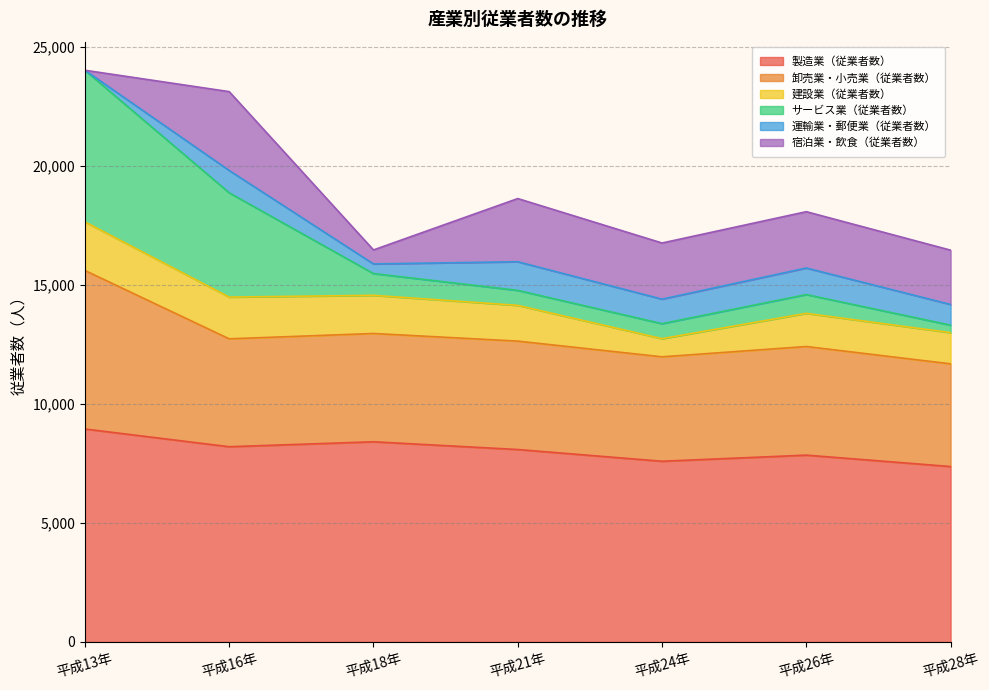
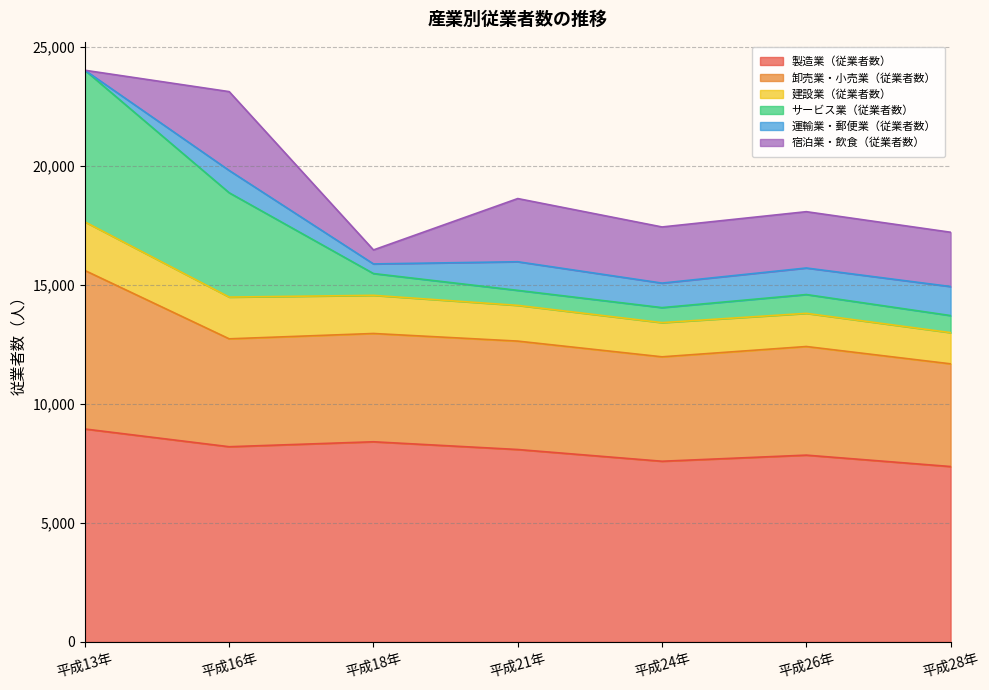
建設業（従業者数）, 平成24年: 800 -> 1,400
サービス業（従業者数）, 平成28年: 300 -> 700
運輸業・郵便業（従業者数）, 平成28年: 900 -> 1,200
